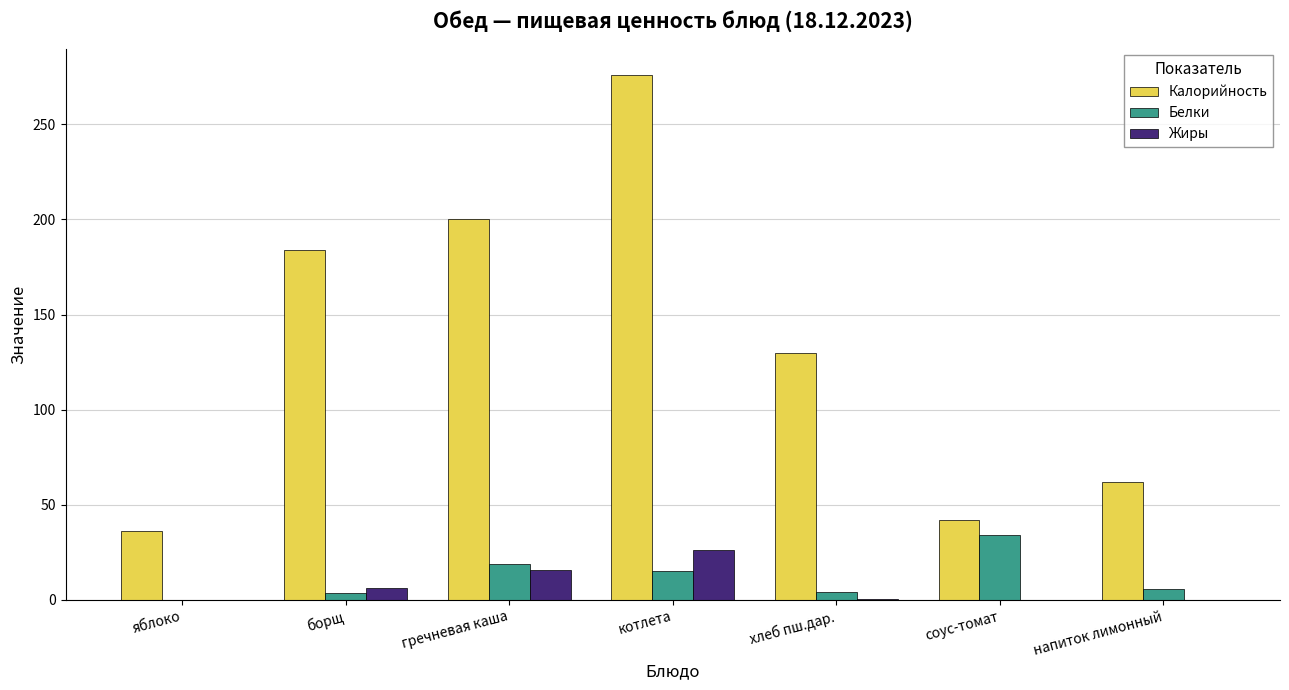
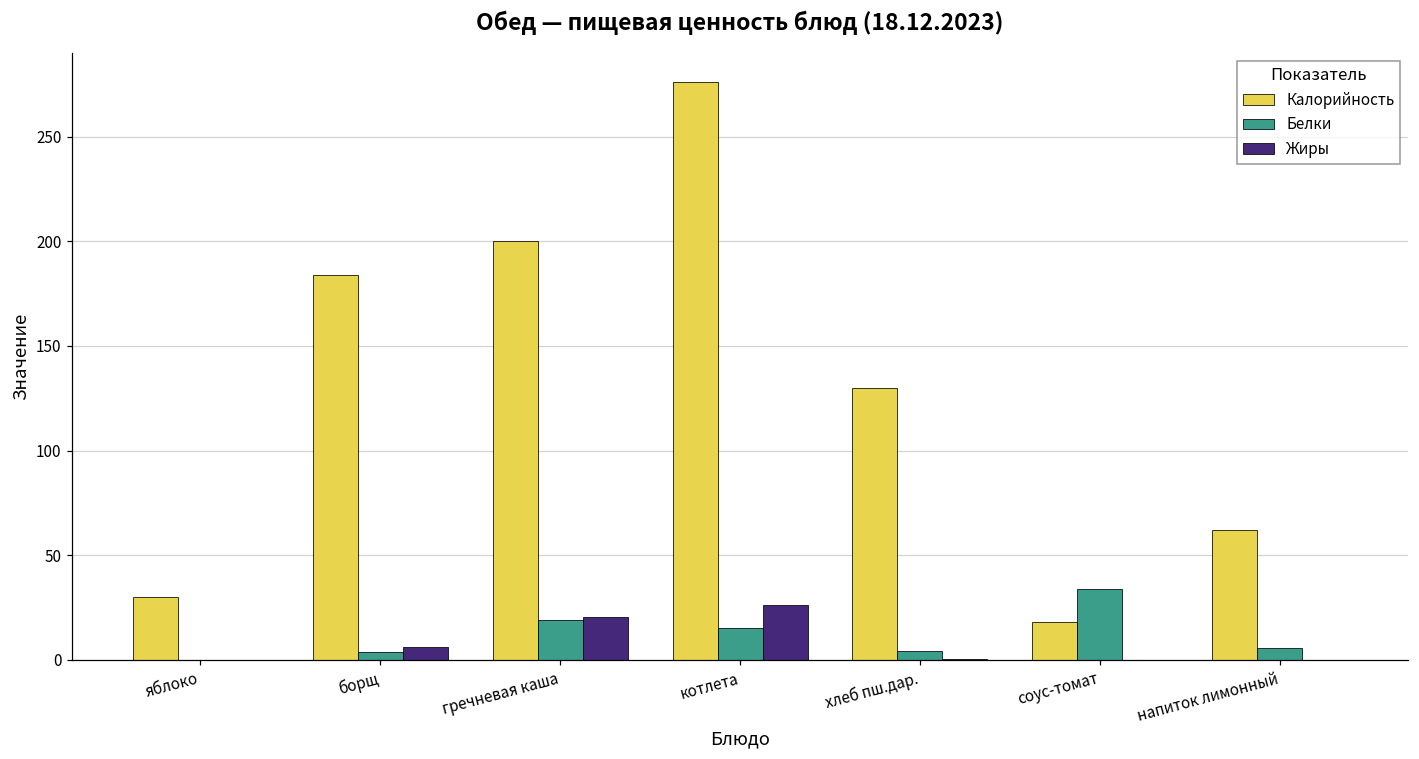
Калорийность, яблоко: 36 -> 30
Жиры, гречневая каша: 16 -> 21
Калорийность, соус-томат: 42 -> 18
